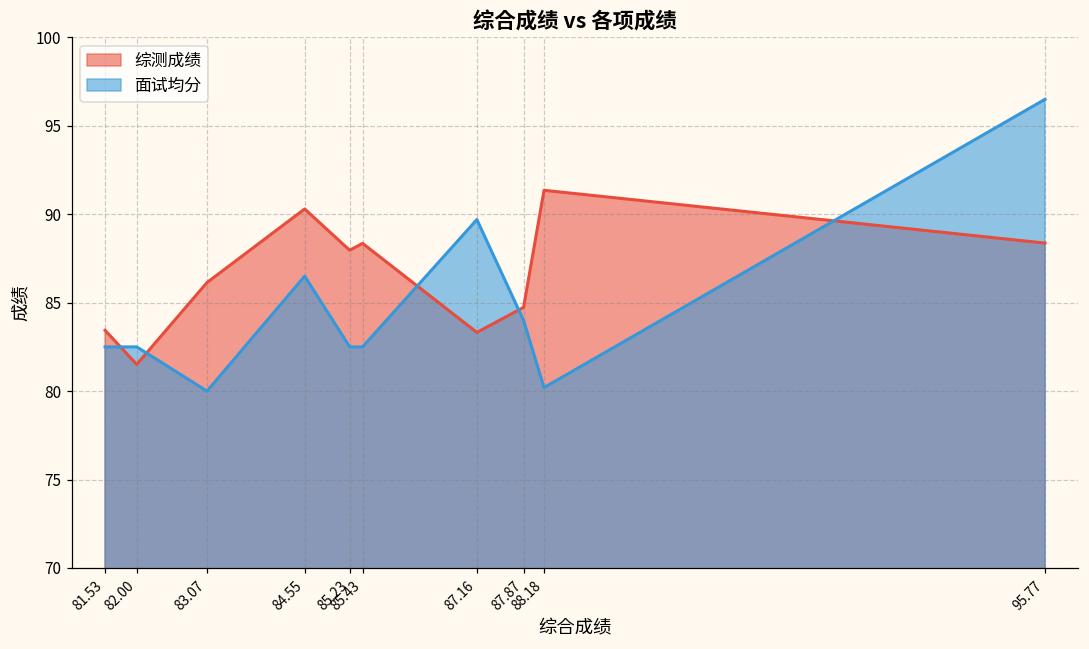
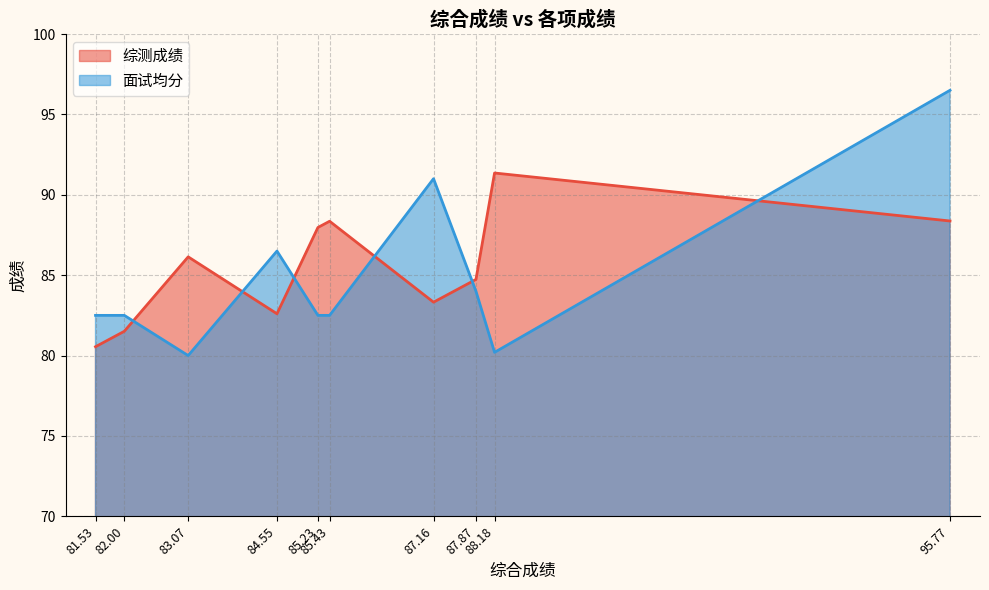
综测成绩, 81.53: 83.4 -> 80.6
综测成绩, 84.55: 90.3 -> 82.6
面试均分, 87.16: 89.7 -> 91.0
